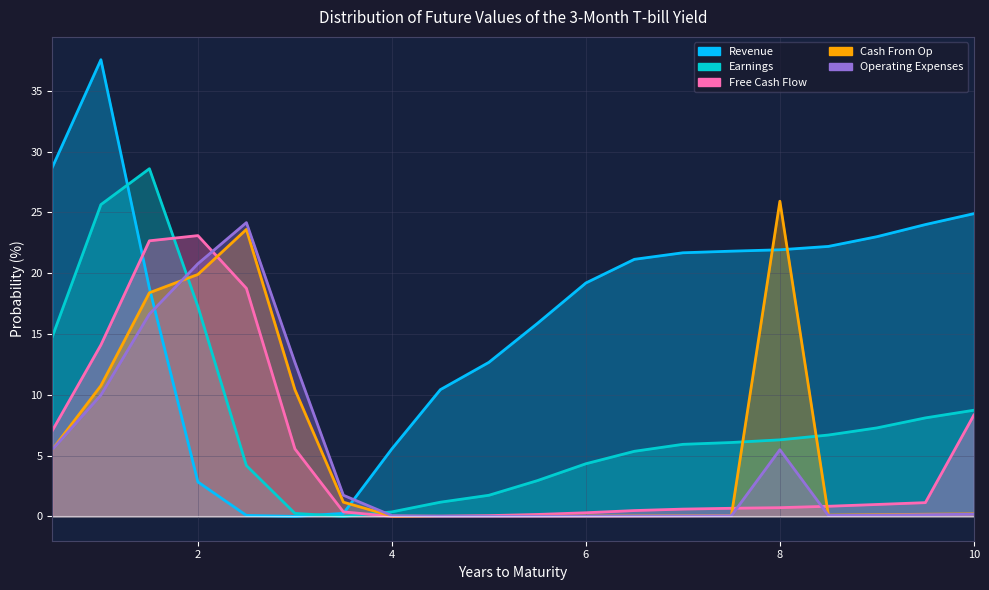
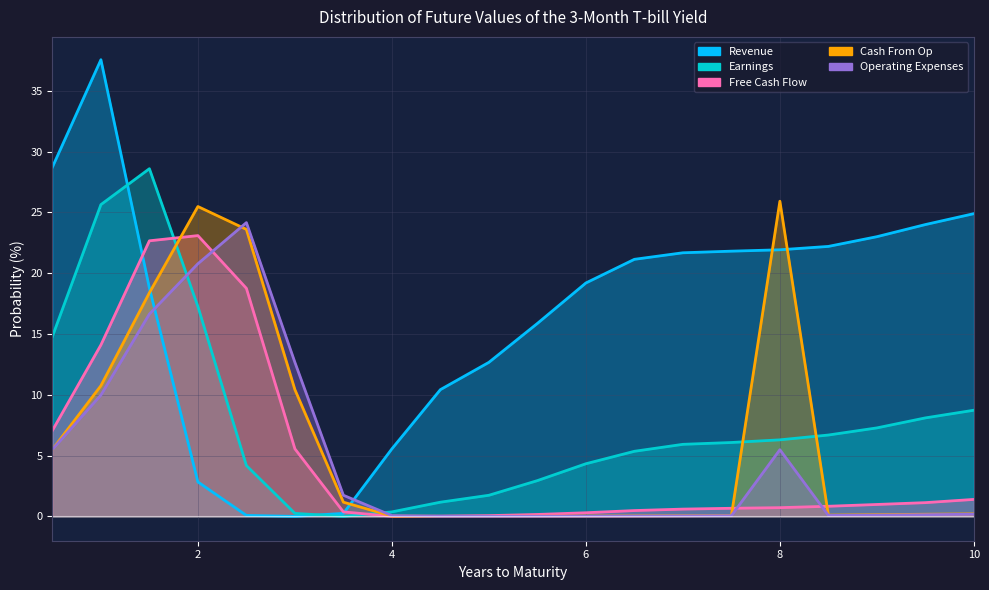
Cash From Op, 2: 19.9 -> 25.5
Free Cash Flow, 10: 8.3 -> 1.4
